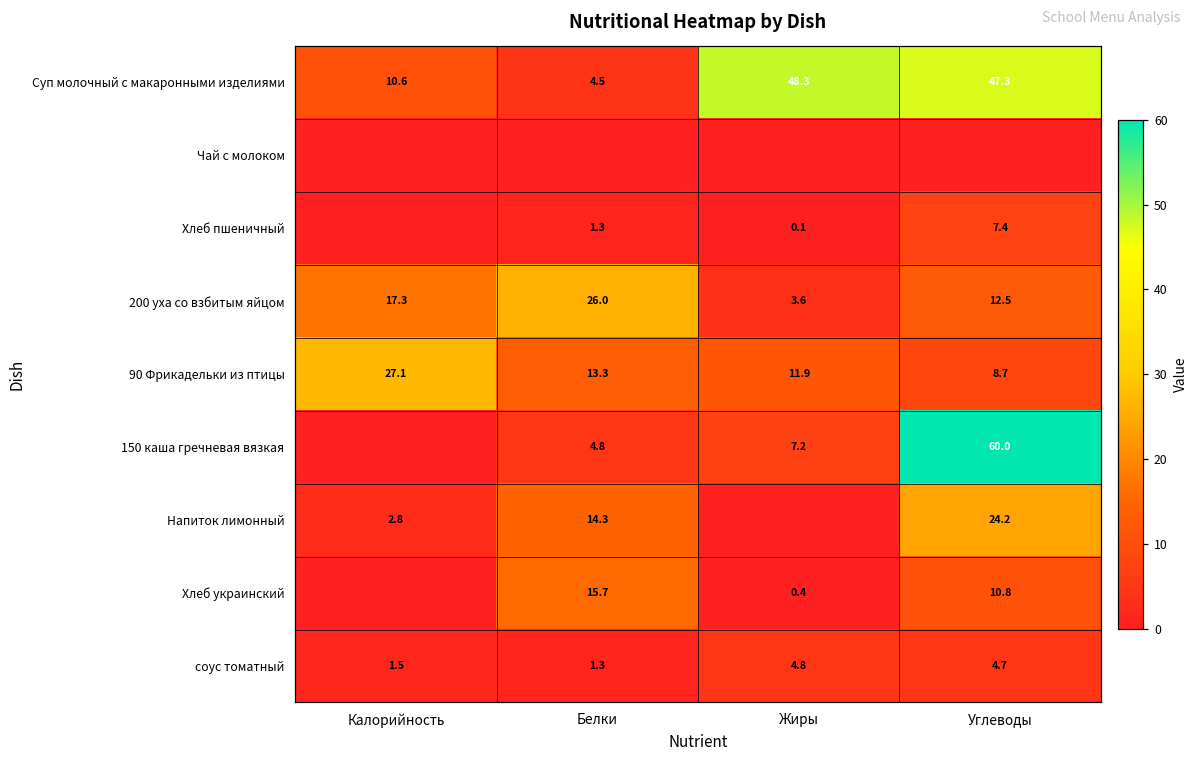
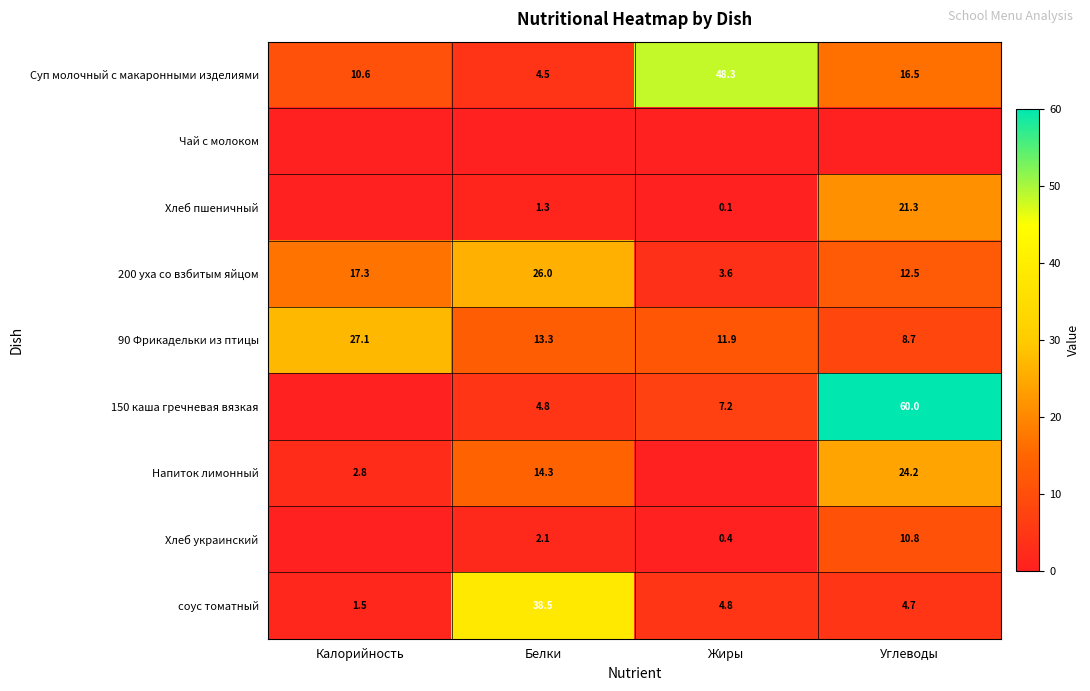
Суп молочный с макаронными изделиями, Углеводы: 47.3 -> 16.5
Хлеб пшеничный, Углеводы: 7.4 -> 21.3
Хлеб украинский, Белки: 15.7 -> 2.1
соус томатный, Белки: 1.3 -> 38.5
